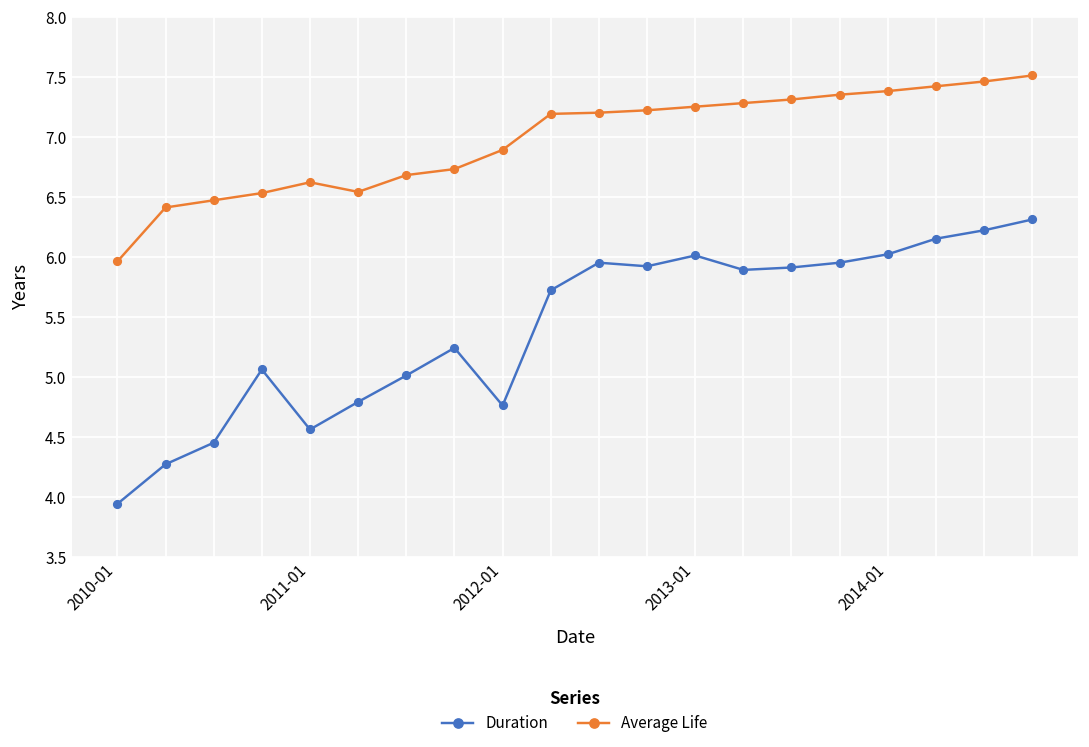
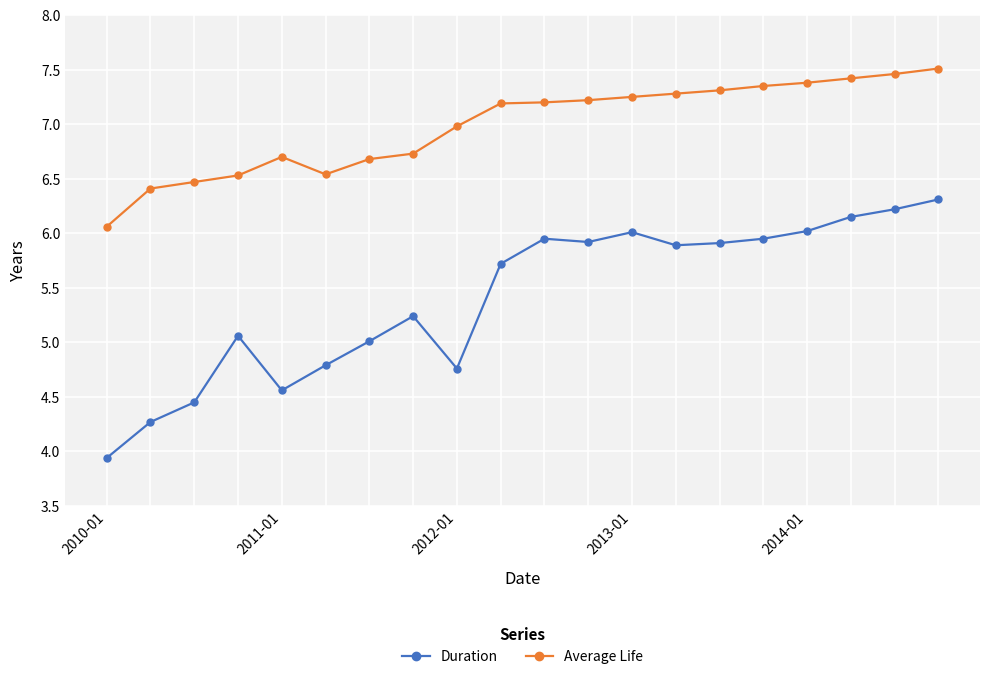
Average Life, 2010-01: 5.96 -> 6.06
Average Life, 2011-01: 6.62 -> 6.70
Average Life, 2012-01: 6.89 -> 6.98
